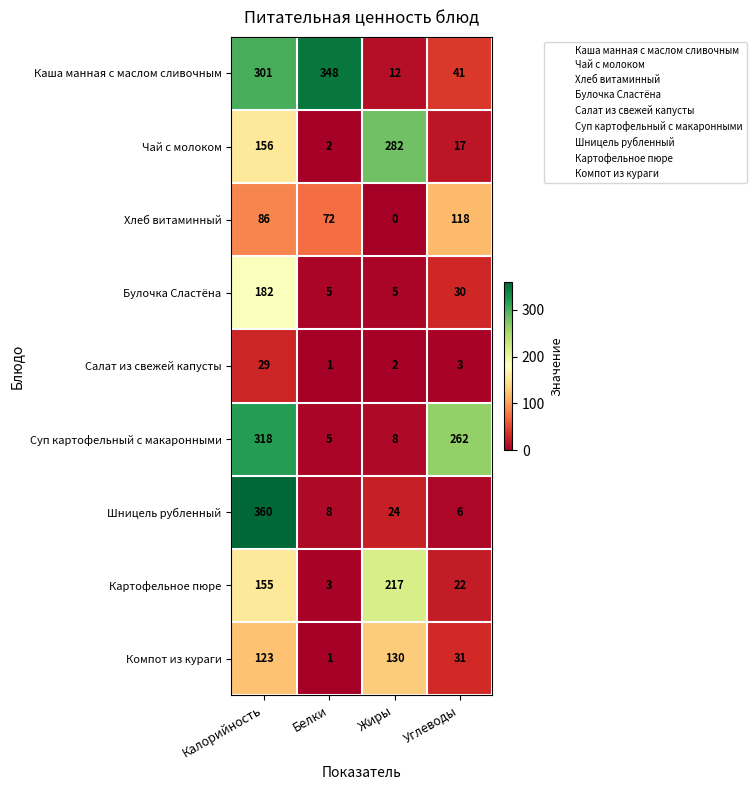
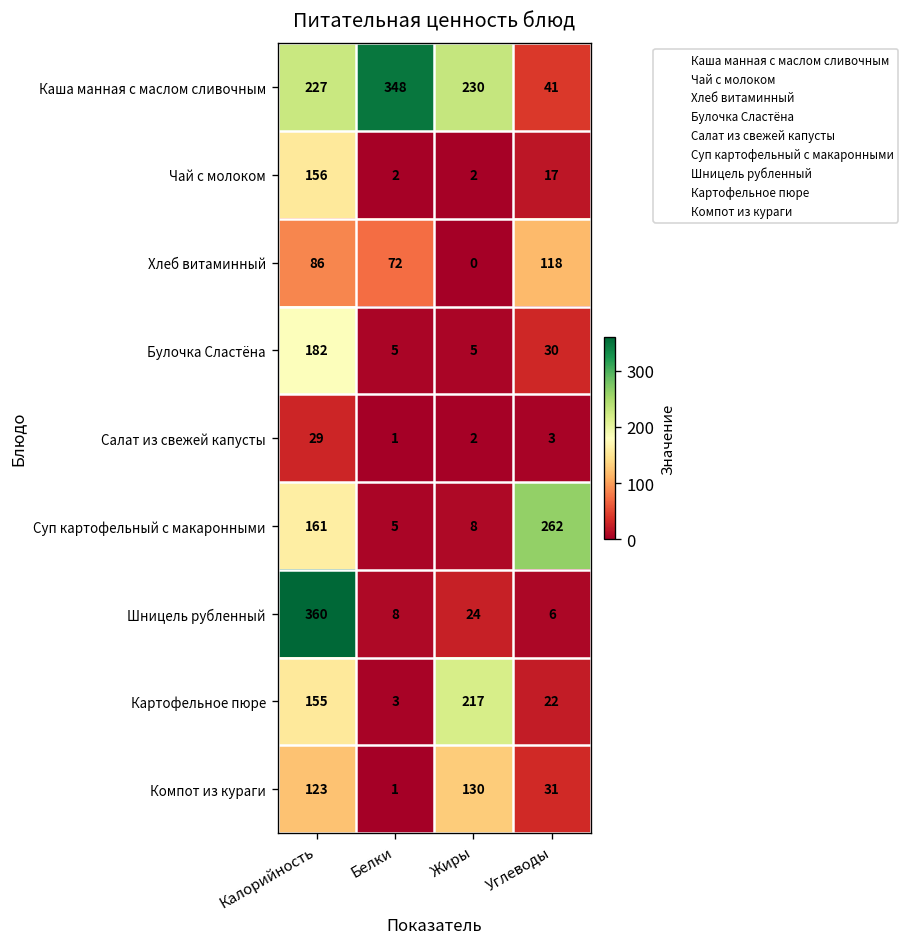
Каша манная с маслом сливочным, Калорийность: 301 -> 227
Каша манная с маслом сливочным, Жиры: 12 -> 230
Чай с молоком, Жиры: 282 -> 2
Суп картофельный с макаронными, Калорийность: 318 -> 161
